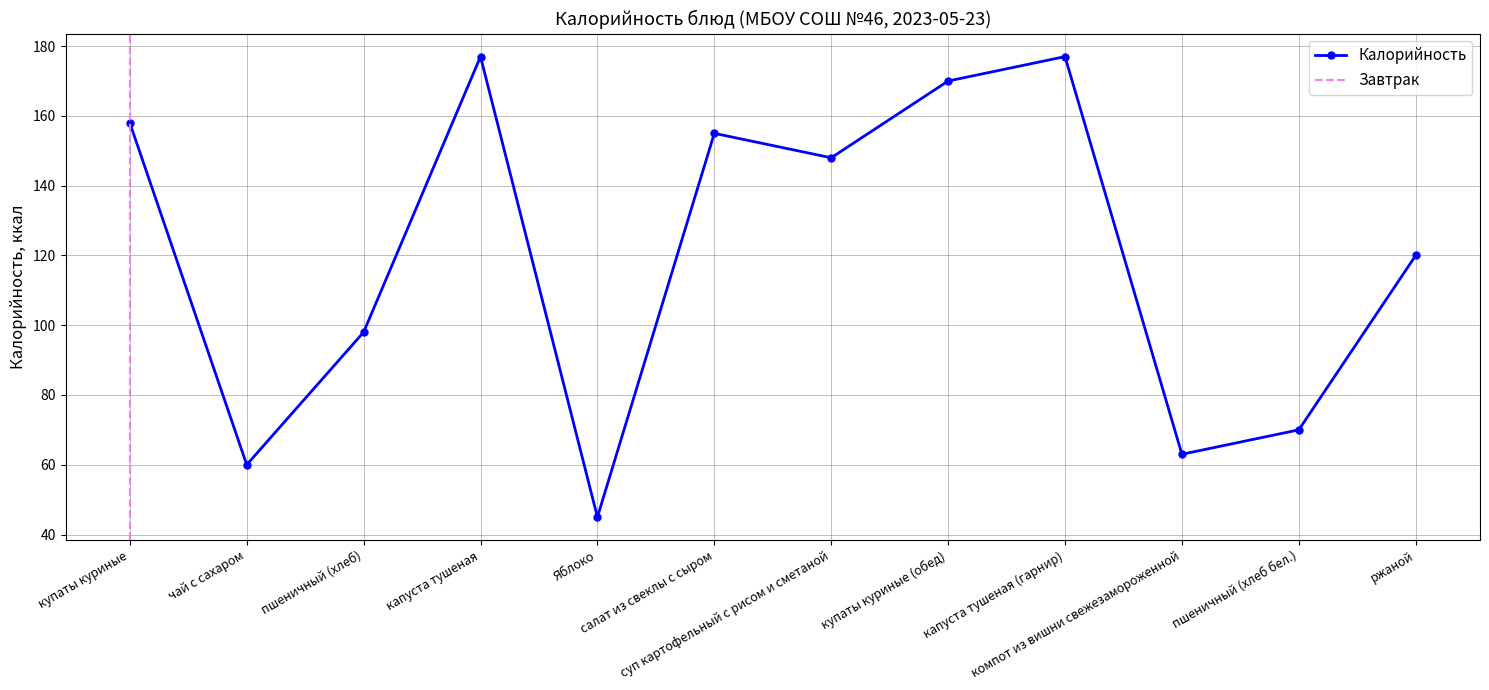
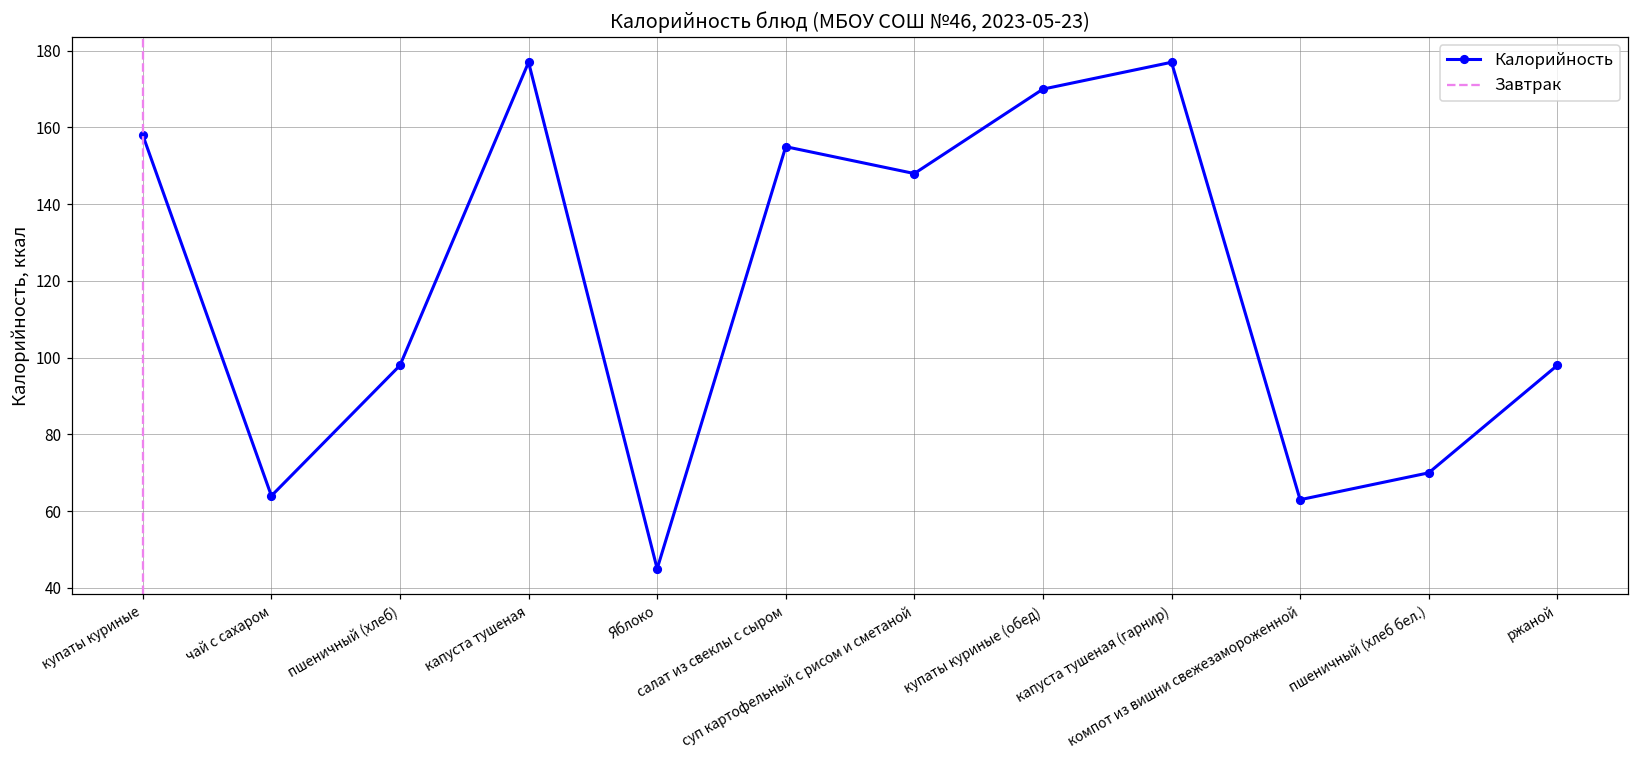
чай с сахаром: 60 -> 64
ржаной: 120 -> 98
